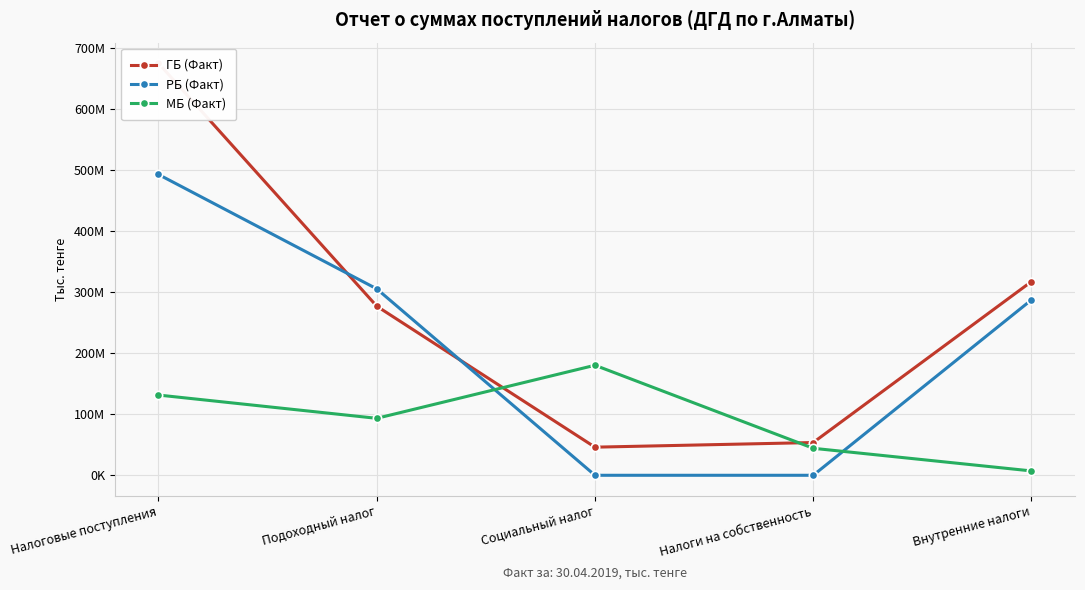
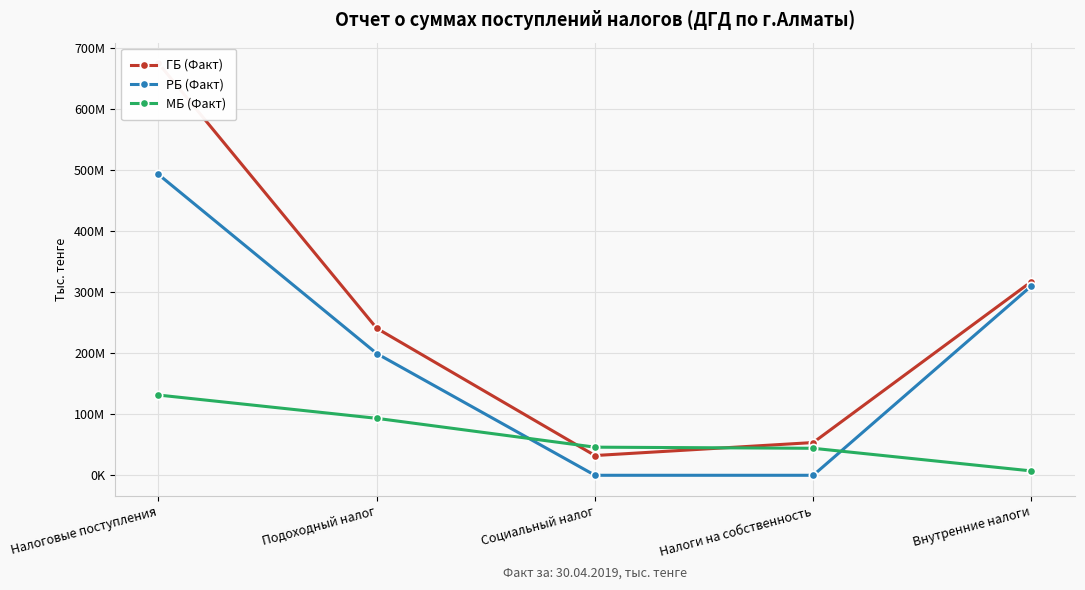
ГБ (Факт), Подоходный налог: 280000000 -> 240000000
РБ (Факт), Подоходный налог: 310000000 -> 200000000
ГБ (Факт), Социальный налог: 50000000 -> 30000000
МБ (Факт), Социальный налог: 180000000 -> 50000000
РБ (Факт), Внутренние налоги: 290000000 -> 310000000
